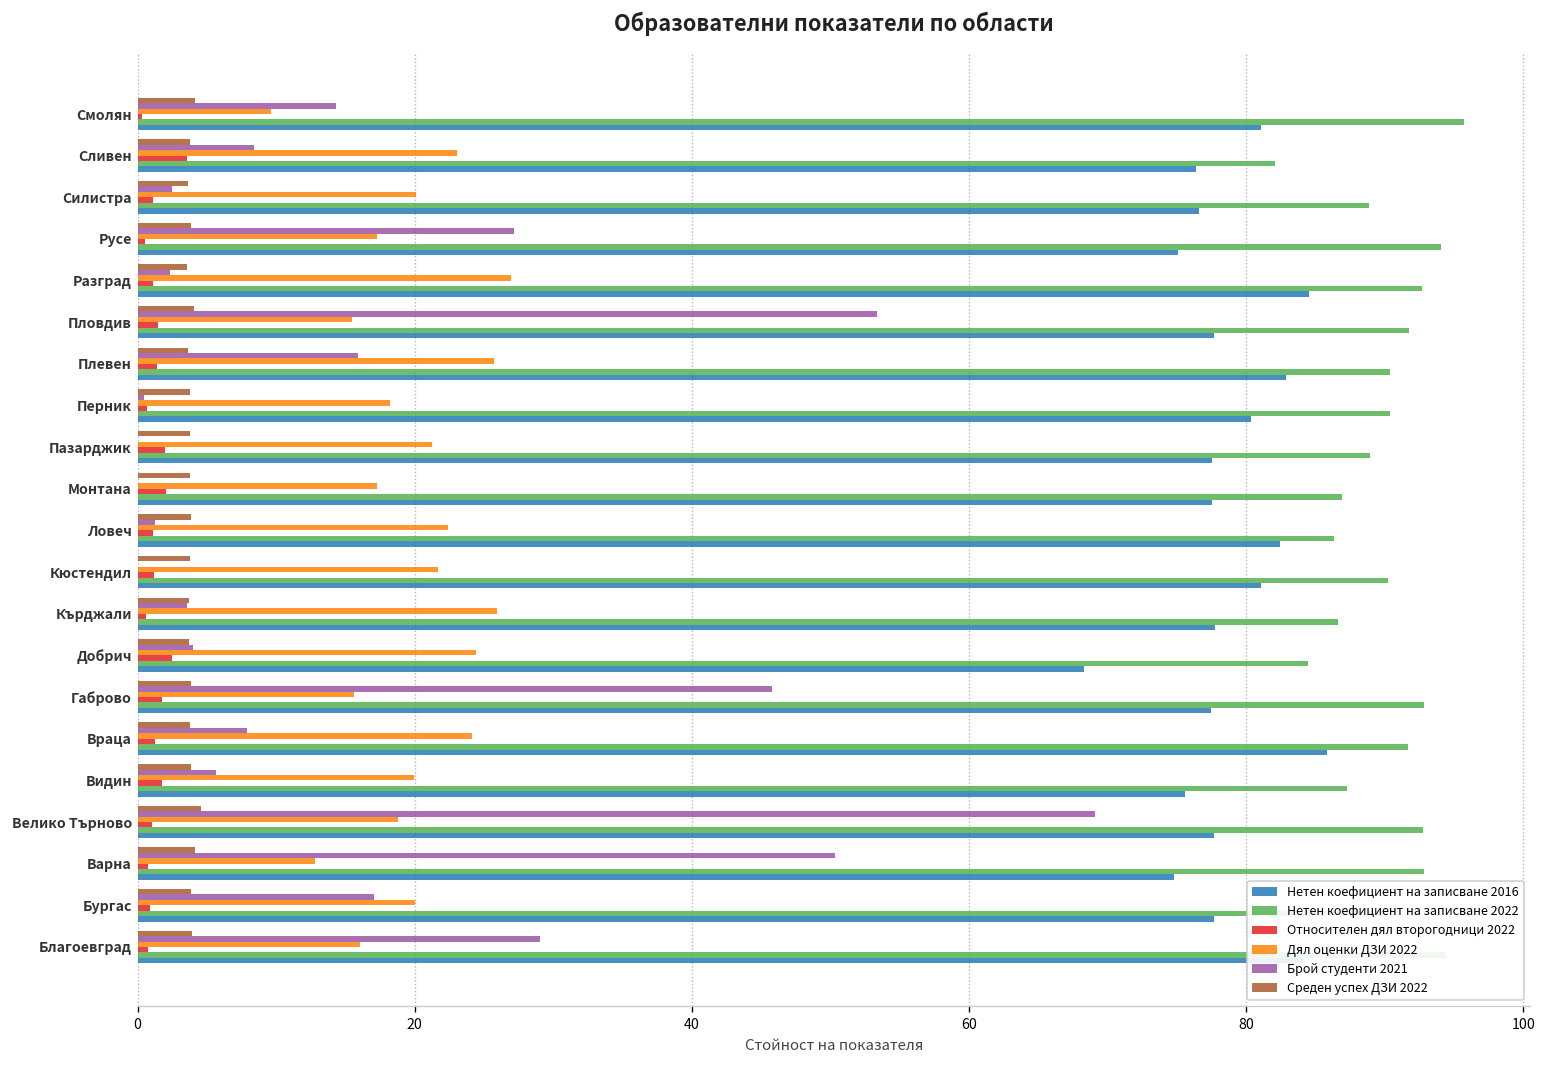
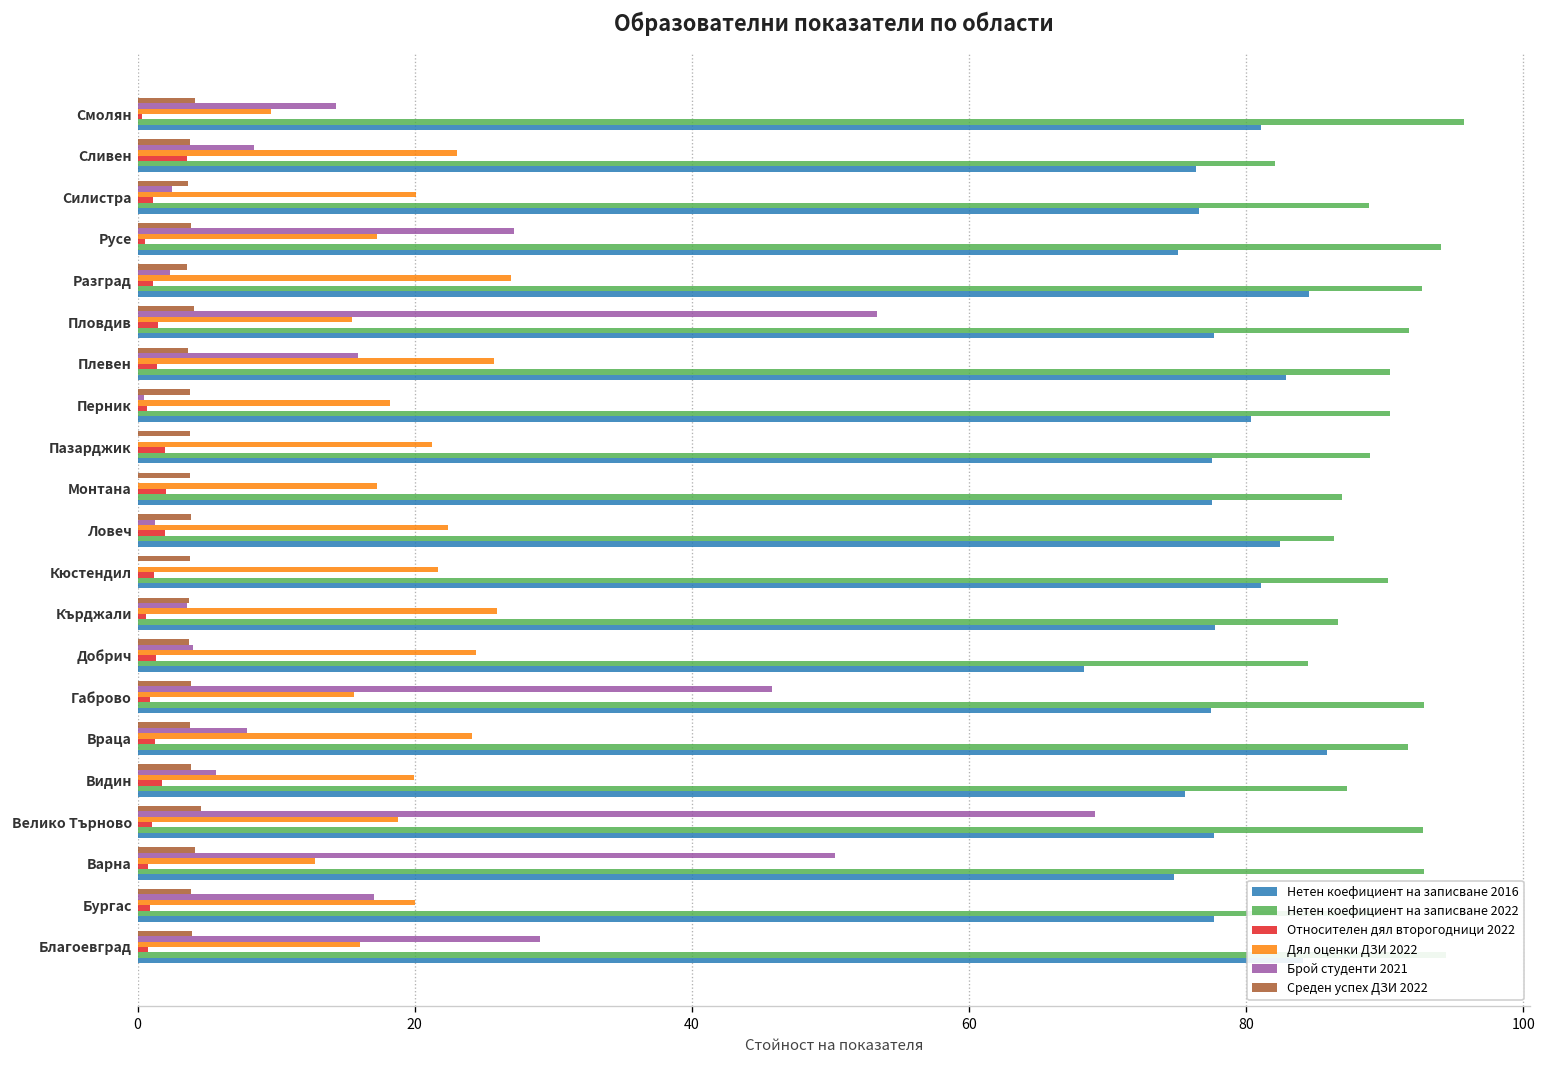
Относителен дял второгодници 2022, Ловеч: 1.1 -> 2.0
Относителен дял второгодници 2022, Добрич: 2.5 -> 1.3
Относителен дял второгодници 2022, Габрово: 1.8 -> 0.9
